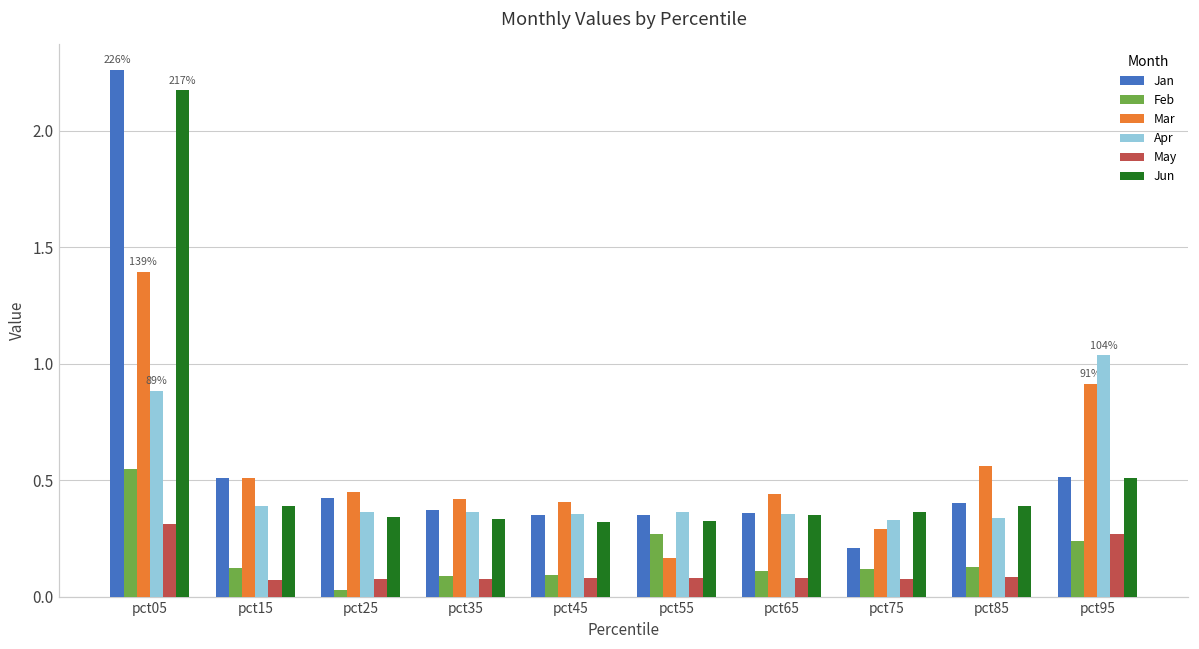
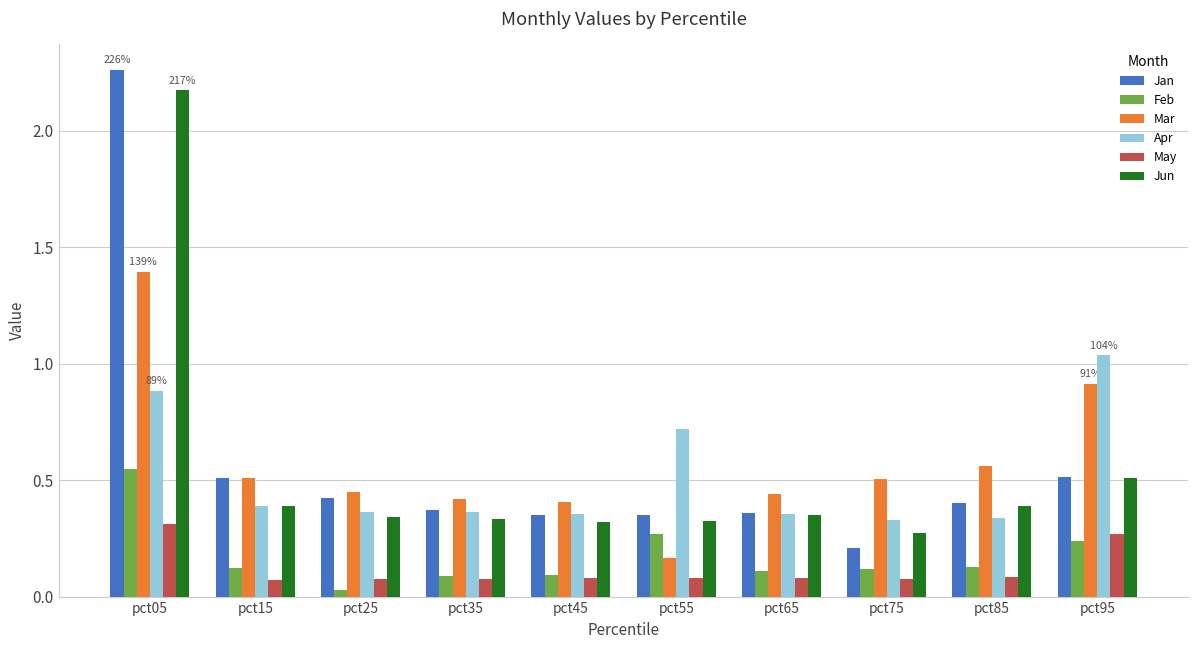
Apr, pct55: 0.36 -> 0.72
Mar, pct75: 0.29 -> 0.51
Jun, pct75: 0.37 -> 0.27
